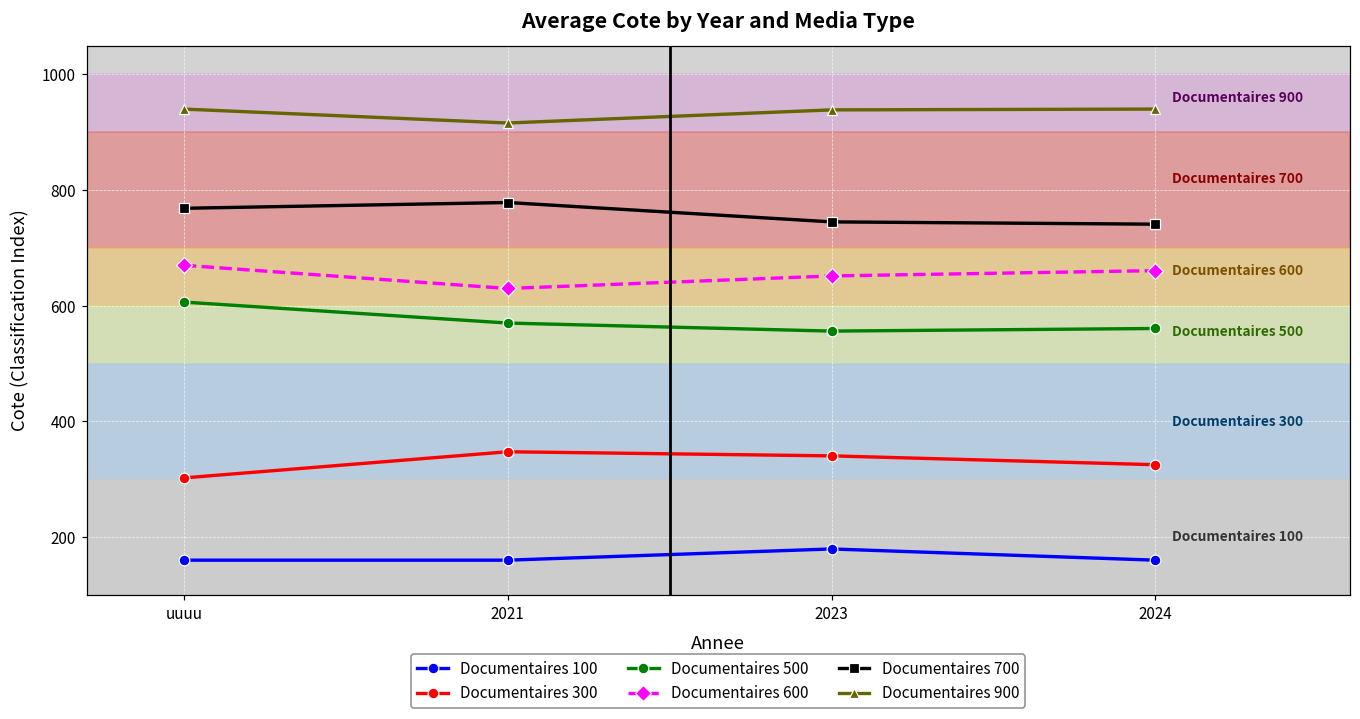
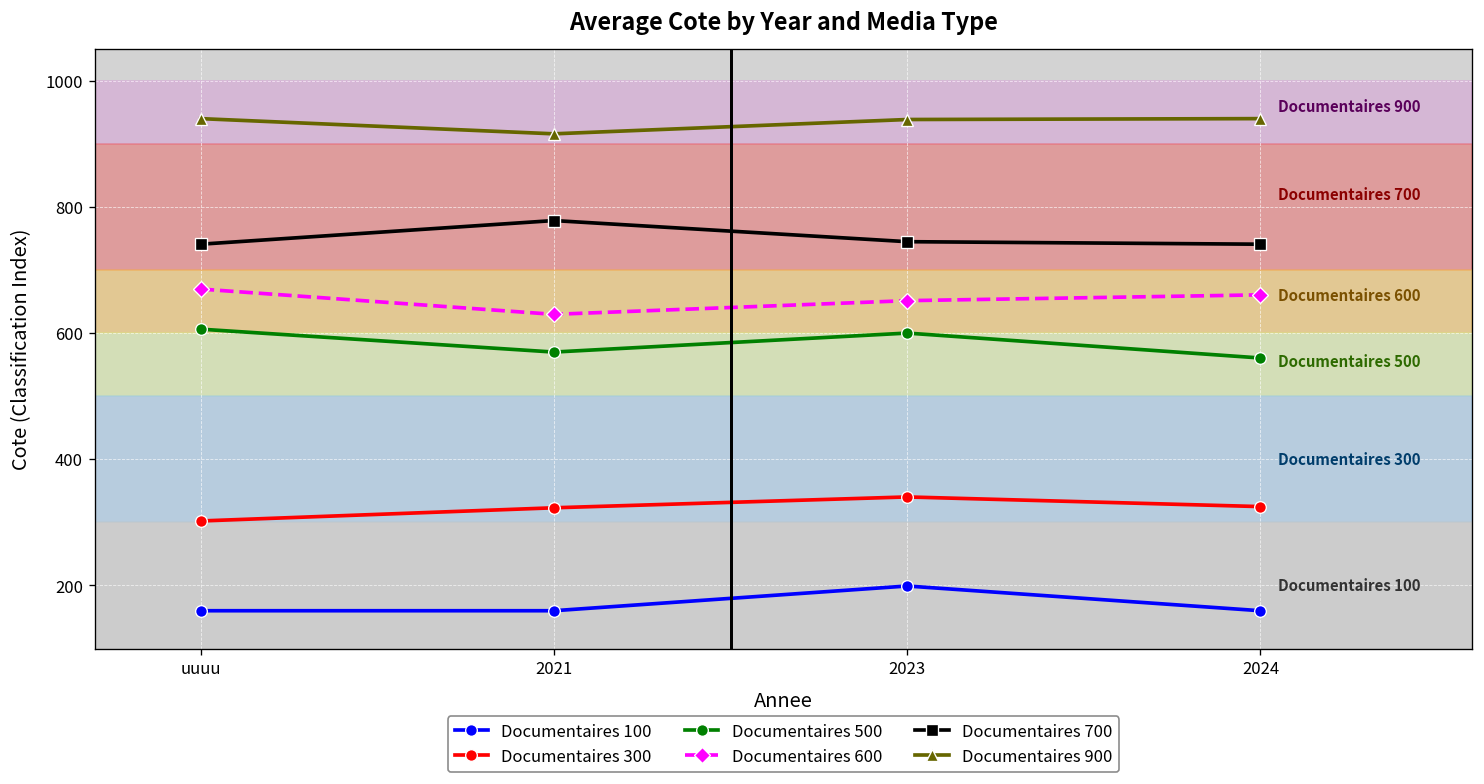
Documentaires 700, uuuu: 770 -> 740
Documentaires 300, 2021: 350 -> 320
Documentaires 100, 2023: 180 -> 200
Documentaires 500, 2023: 560 -> 600
